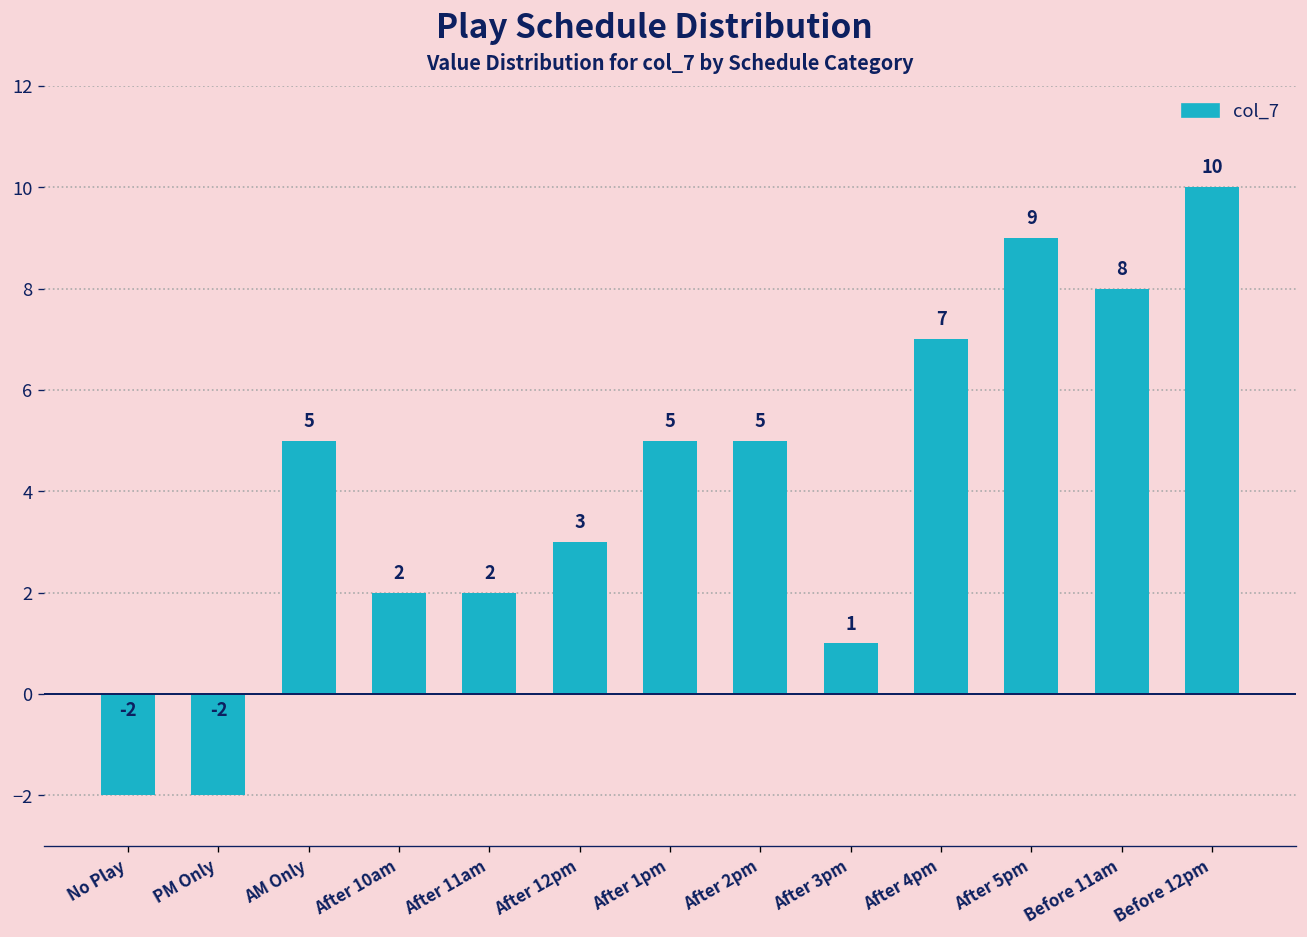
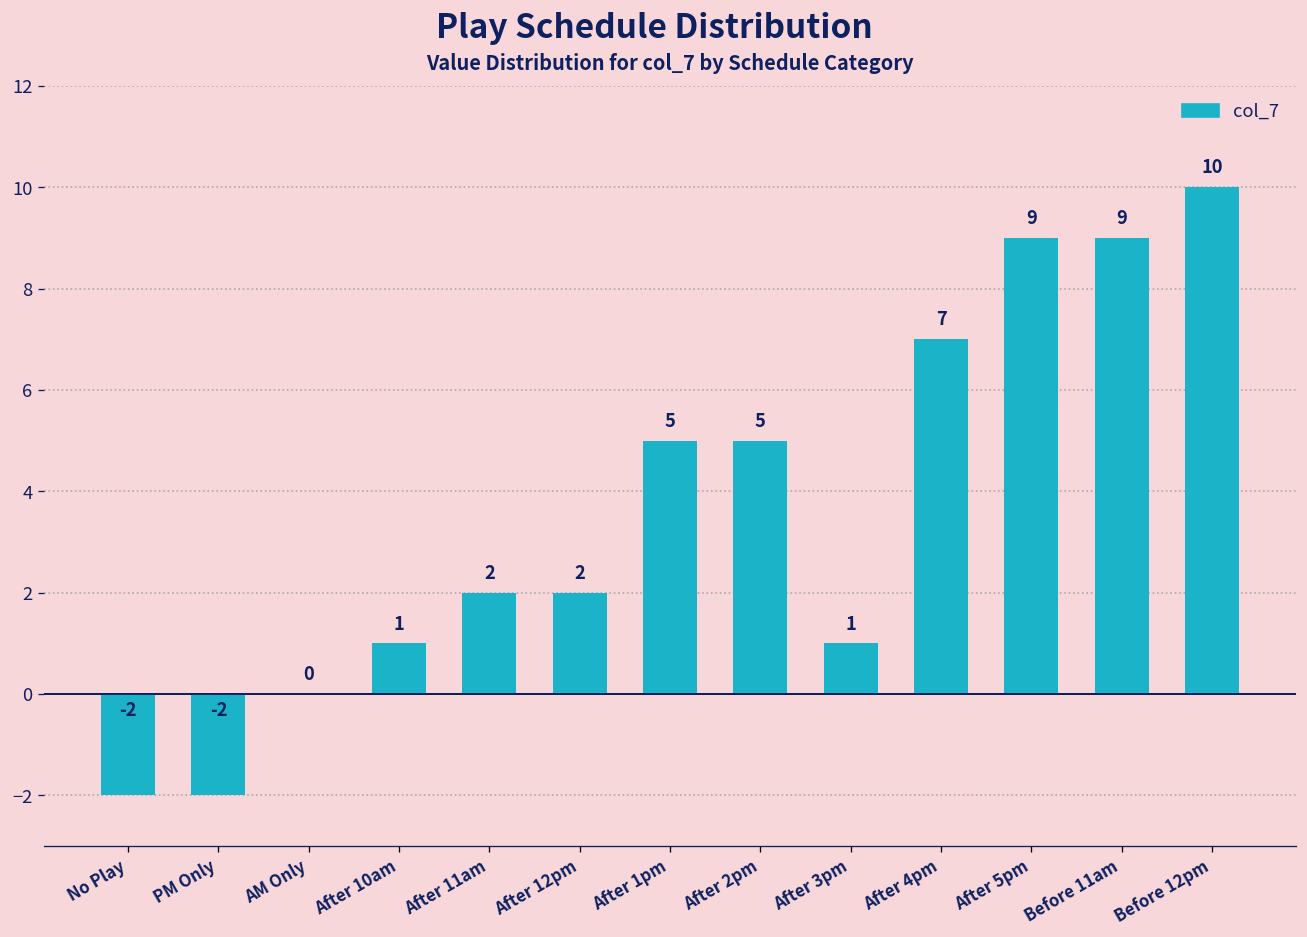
AM Only: 5 -> 0
After 10am: 2 -> 1
After 12pm: 3 -> 2
Before 11am: 8 -> 9
